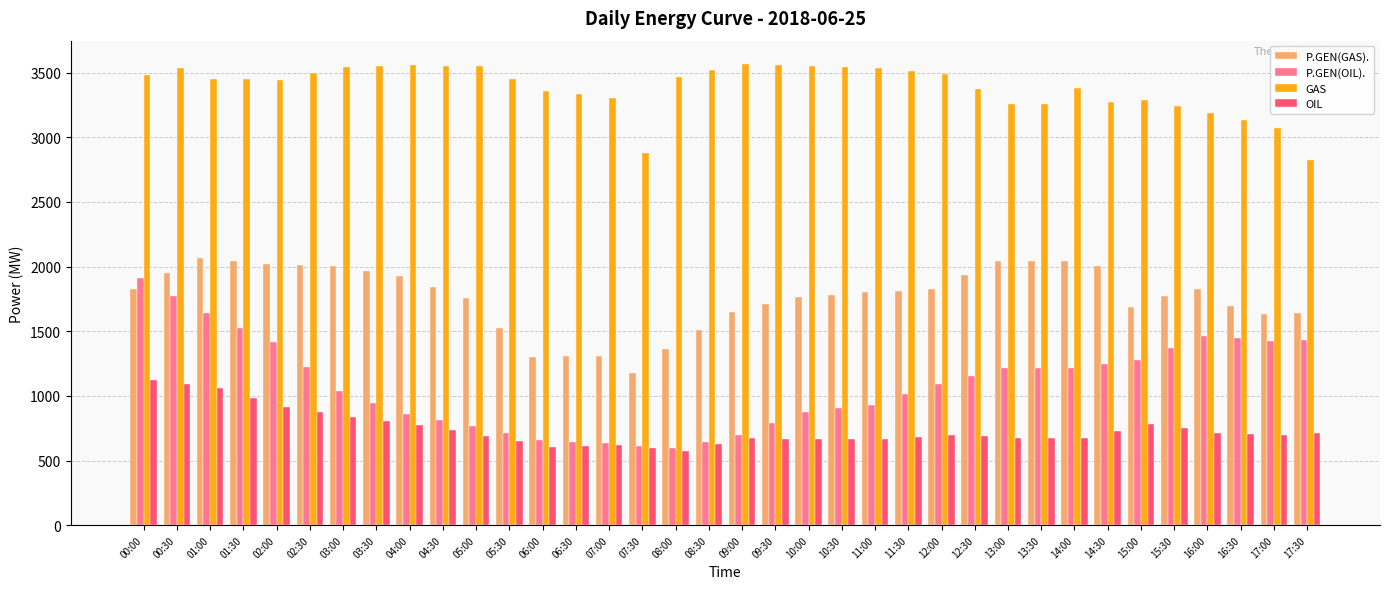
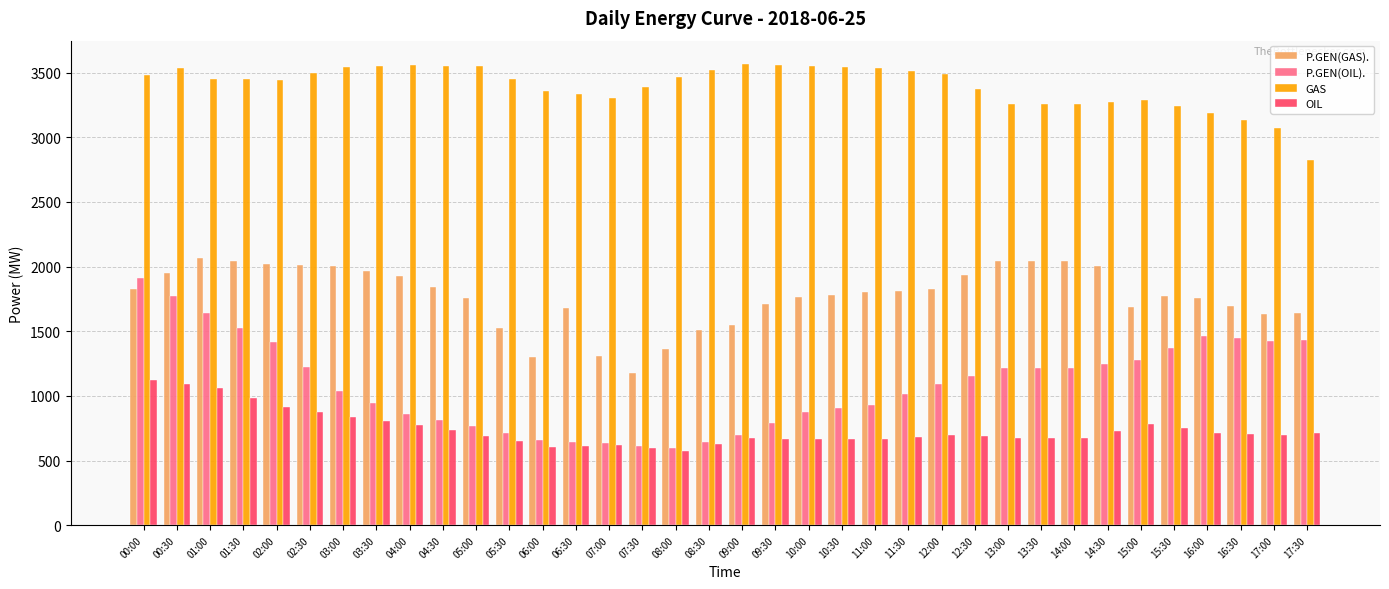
P.GEN(GAS)., 06:30: 1310 -> 1680
GAS, 07:30: 2880 -> 3390
P.GEN(GAS)., 09:00: 1650 -> 1550
GAS, 14:00: 3390 -> 3260
P.GEN(GAS)., 16:00: 1830 -> 1760
